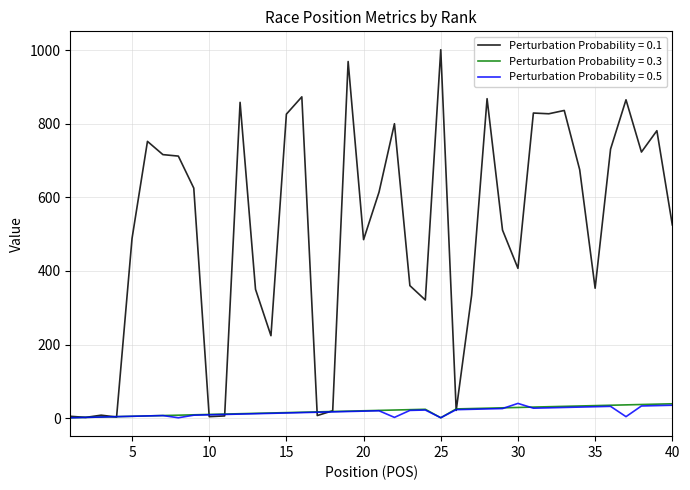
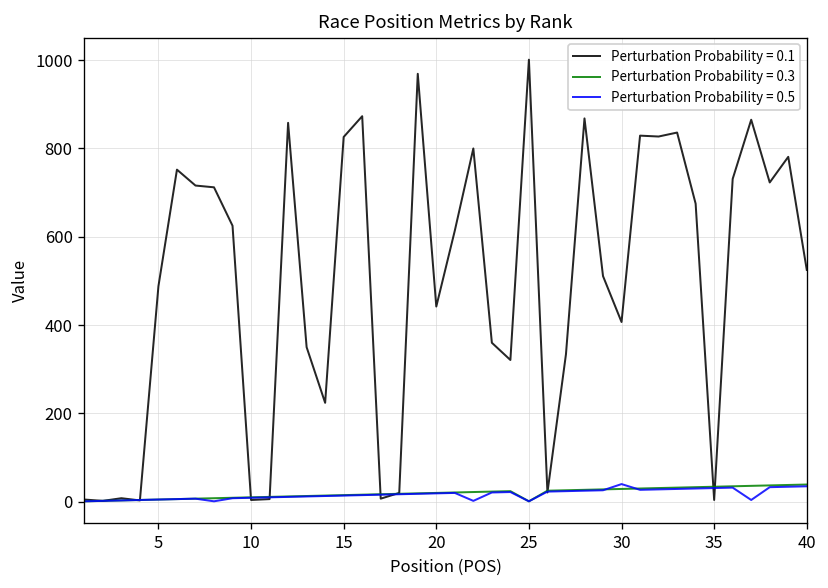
Perturbation Probability = 0.1, 20: 490 -> 440
Perturbation Probability = 0.1, 35: 350 -> 0
